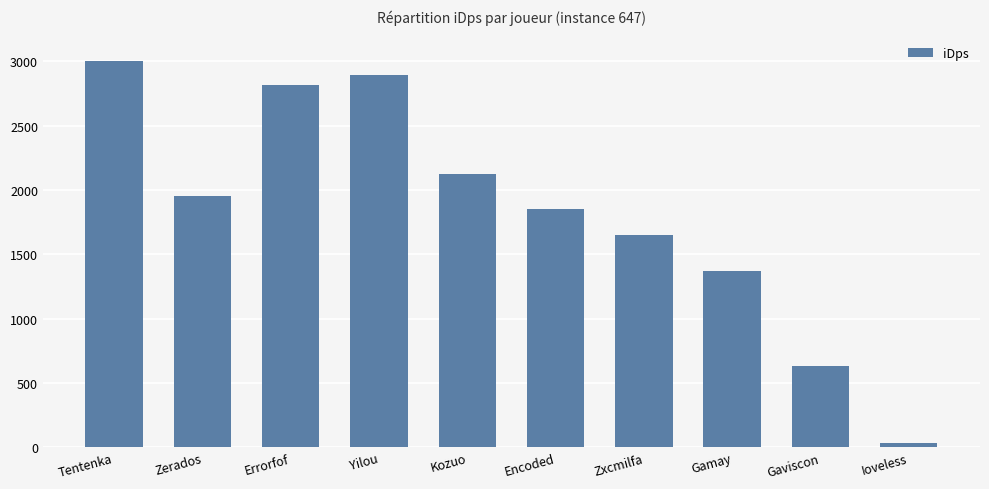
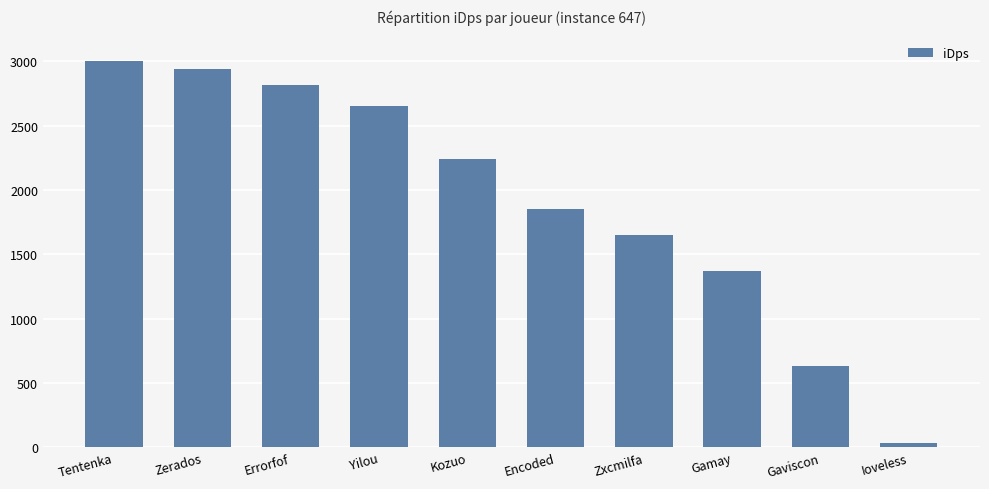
Zerados: 1950 -> 2940
Yilou: 2890 -> 2650
Kozuo: 2120 -> 2240
